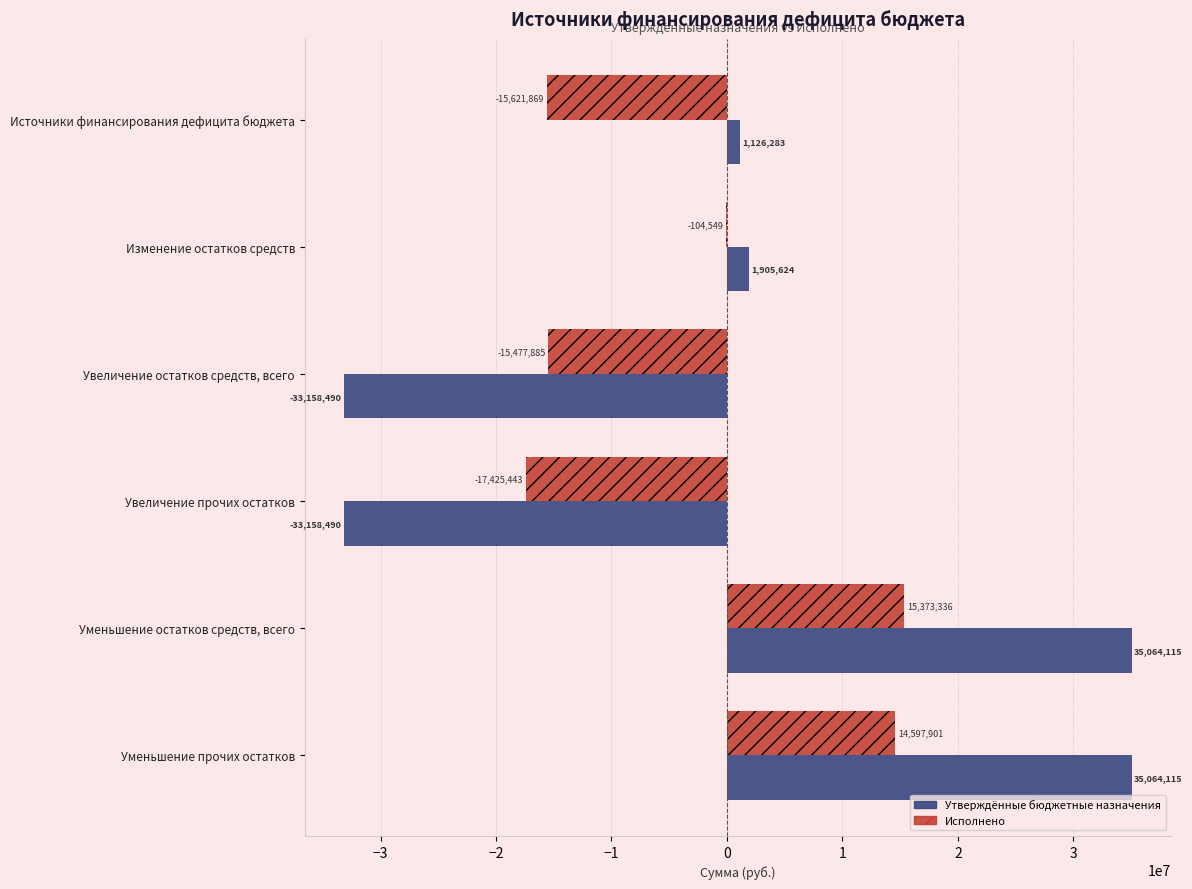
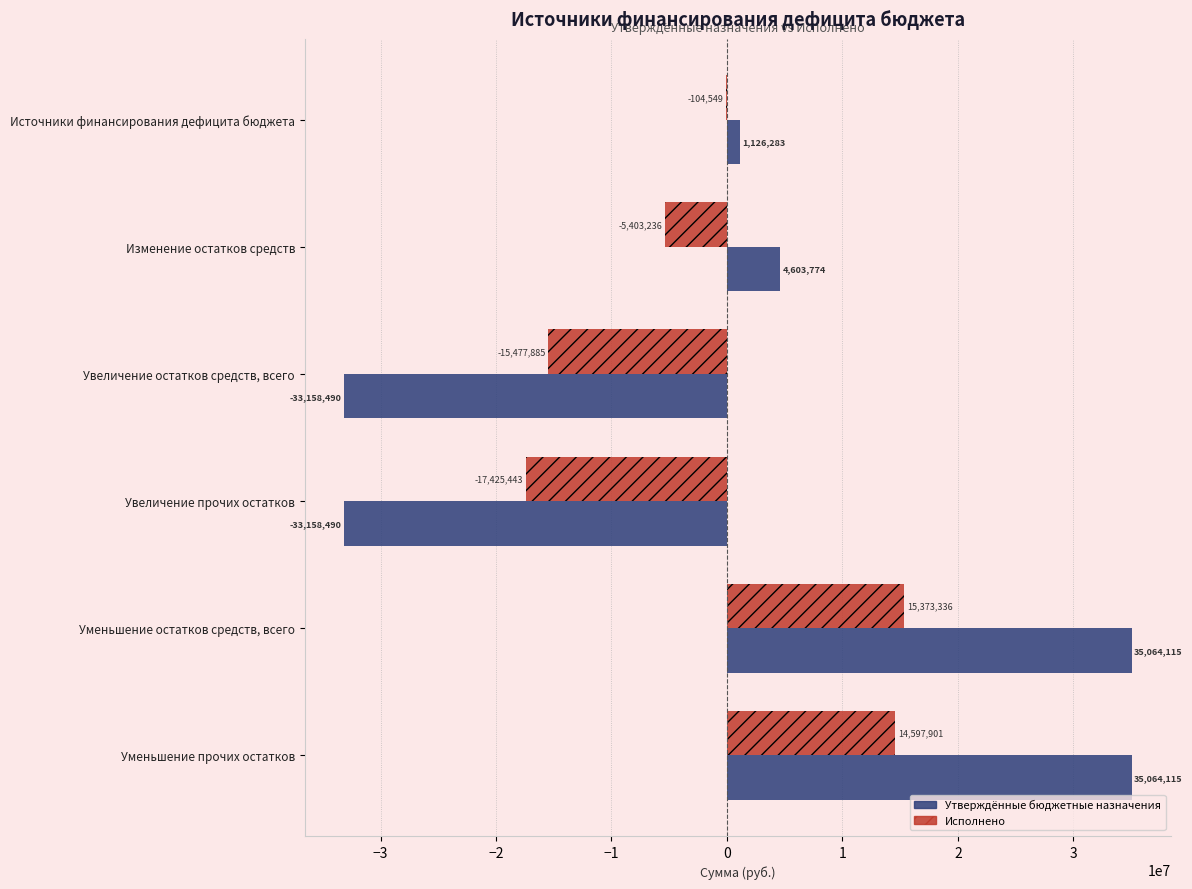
Исполнено, Источники финансирования дефицита бюджета: -15,621,869 -> -104,549
Исполнено, Изменение остатков средств: -104,549 -> -5,403,236
Утверждённые бюджетные назначения, Изменение остатков средств: 1,905,624 -> 4,603,774
